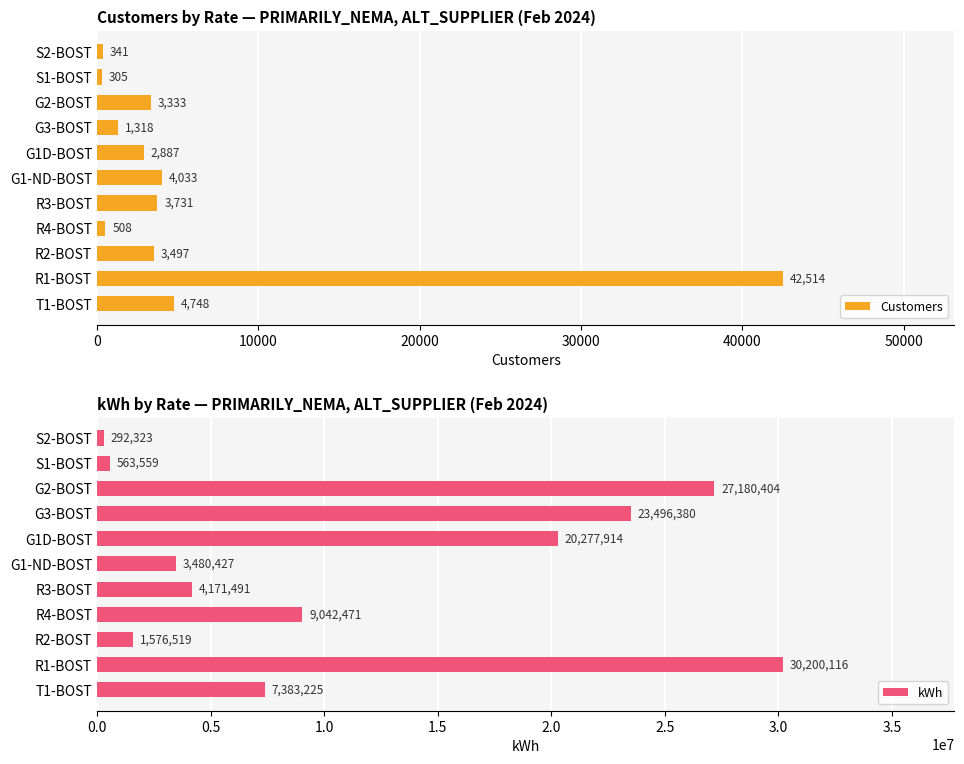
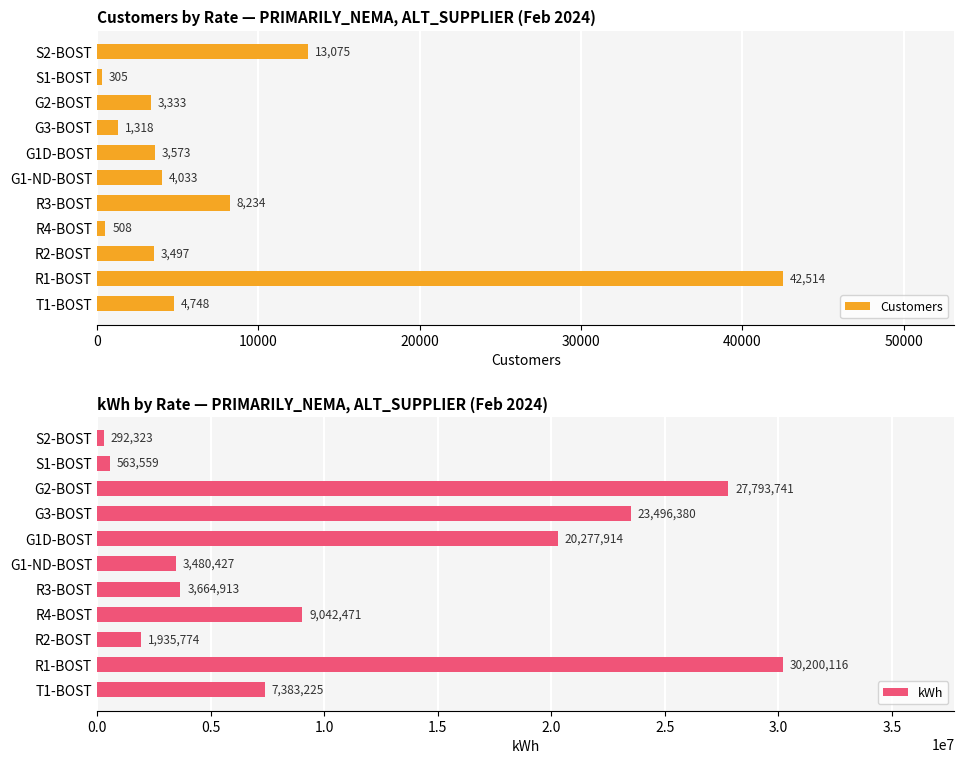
Customers by Rate — PRIMARILY_NEMA, ALT_SUPPLIER (Feb 2024), S2-BOST: 341 -> 13,075
Customers by Rate — PRIMARILY_NEMA, ALT_SUPPLIER (Feb 2024), G1D-BOST: 2,887 -> 3,573
Customers by Rate — PRIMARILY_NEMA, ALT_SUPPLIER (Feb 2024), R3-BOST: 3,731 -> 8,234
kWh by Rate — PRIMARILY_NEMA, ALT_SUPPLIER (Feb 2024), G2-BOST: 27,180,404 -> 27,793,741
kWh by Rate — PRIMARILY_NEMA, ALT_SUPPLIER (Feb 2024), R3-BOST: 4,171,491 -> 3,664,913
kWh by Rate — PRIMARILY_NEMA, ALT_SUPPLIER (Feb 2024), R2-BOST: 1,576,519 -> 1,935,774
